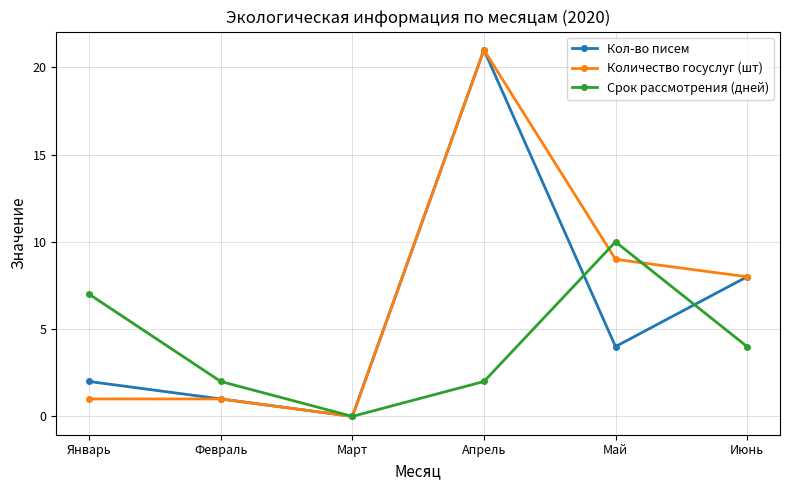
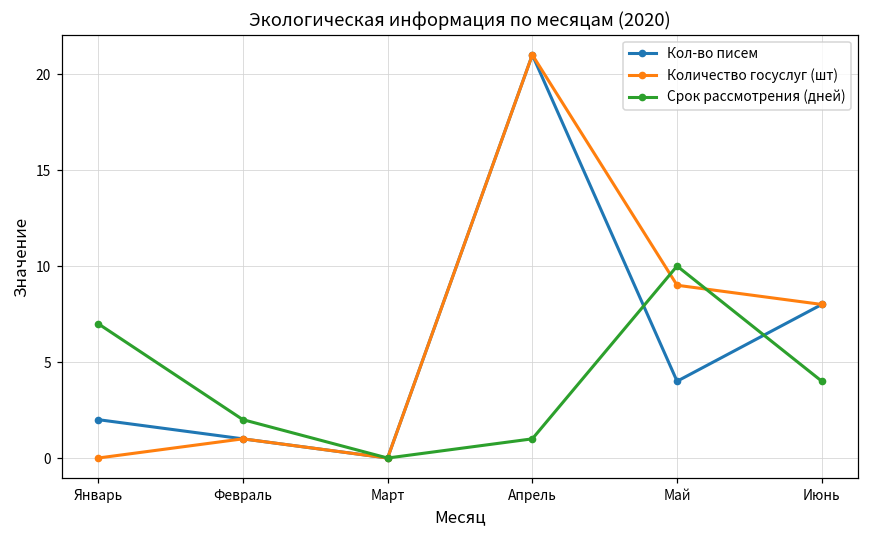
Количество госуслуг (шт), Январь: 1 -> 0
Срок рассмотрения (дней), Апрель: 2 -> 1
